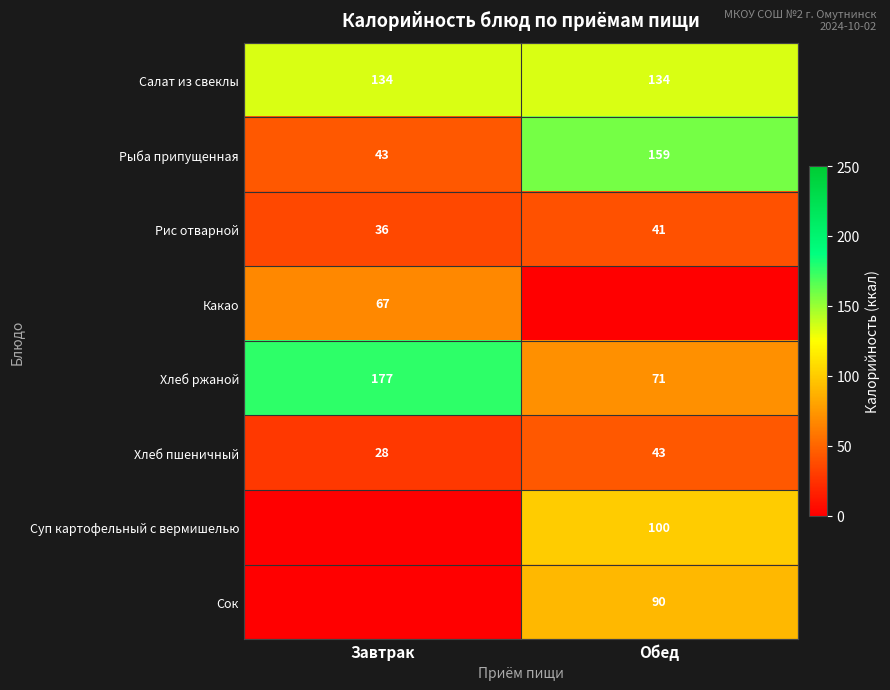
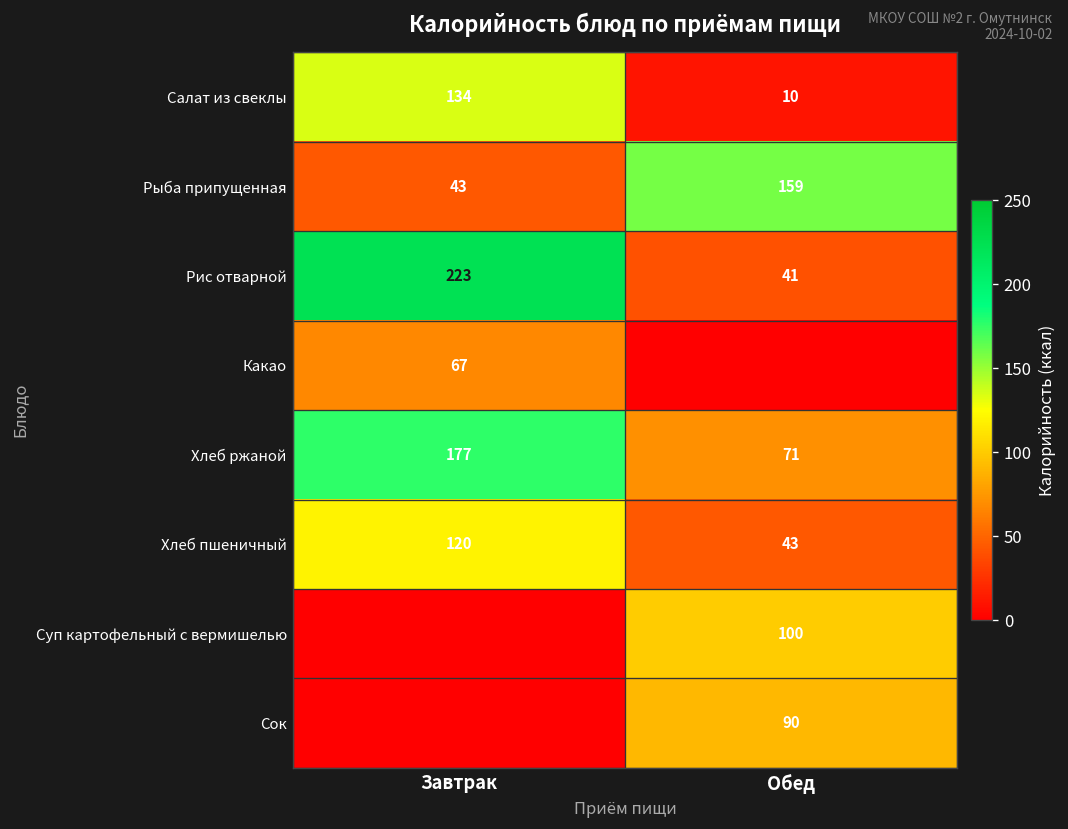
Салат из свеклы, Обед: 134 -> 10
Рис отварной, Завтрак: 36 -> 223
Хлеб пшеничный, Завтрак: 28 -> 120
